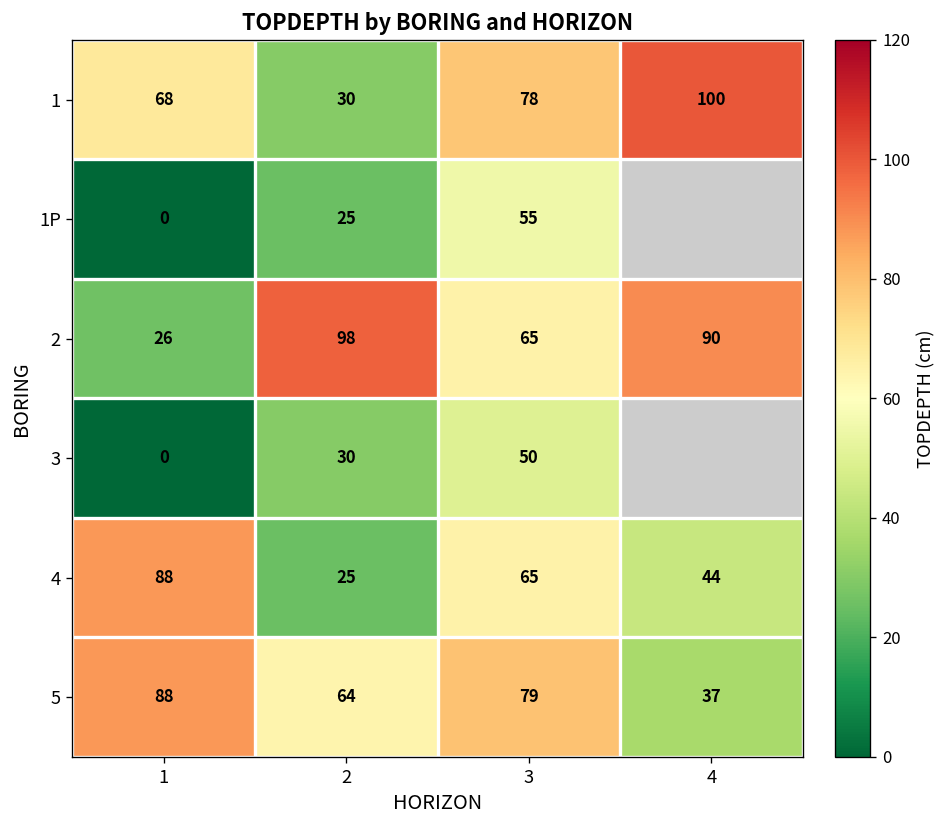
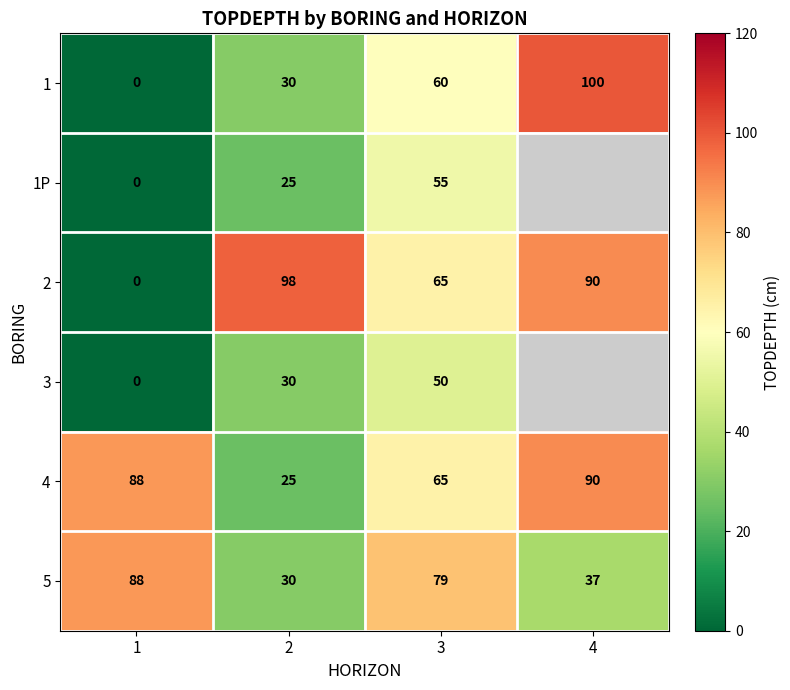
1, 1: 68 -> 0
1, 3: 78 -> 60
2, 1: 26 -> 0
4, 4: 44 -> 90
5, 2: 64 -> 30
